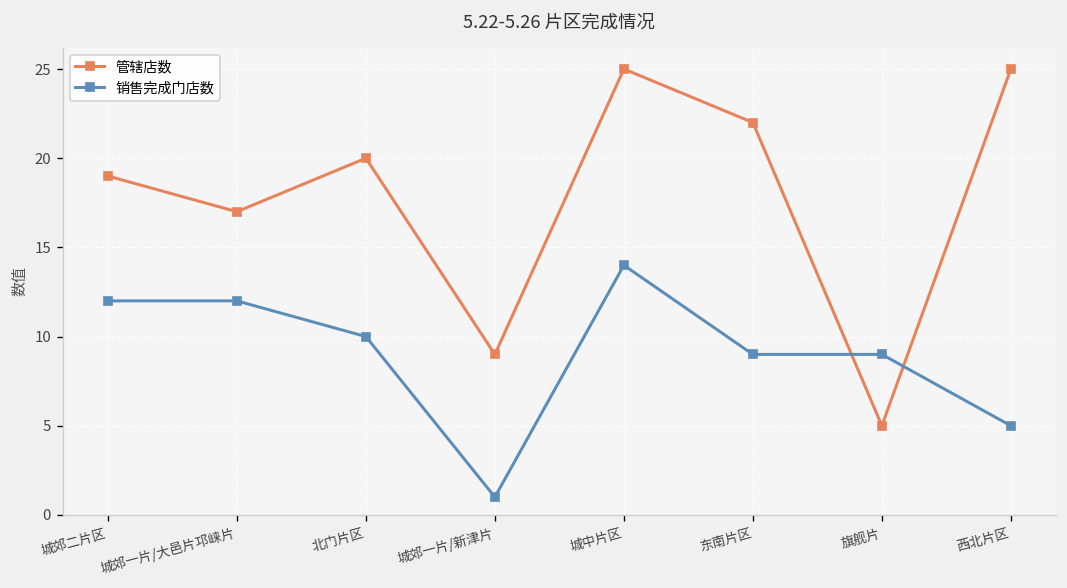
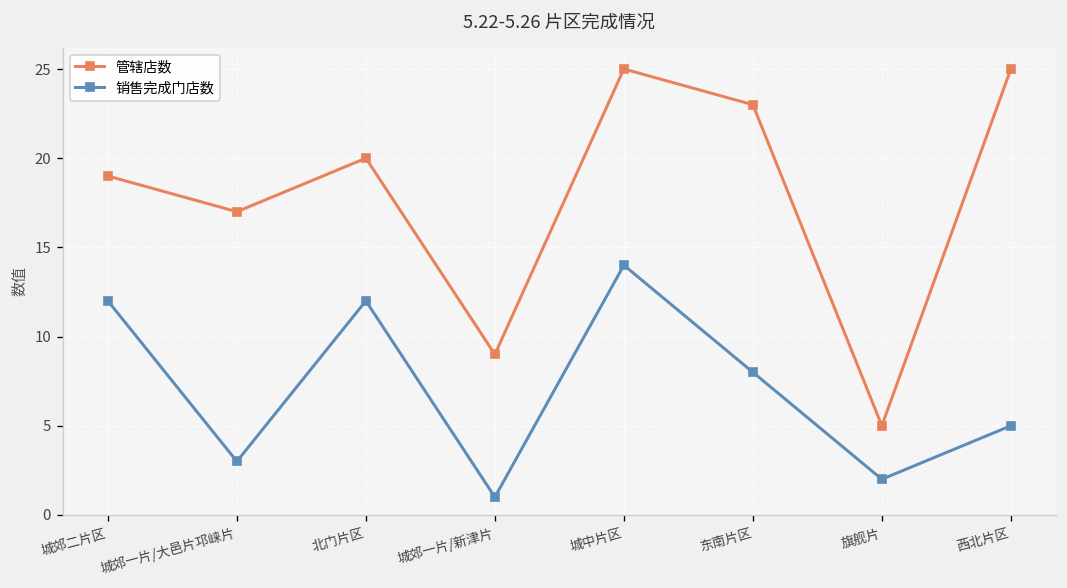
销售完成门店数, 城郊一片/大邑片邛崃片: 12 -> 3
销售完成门店数, 北门片区: 10 -> 12
管辖店数, 东南片区: 22 -> 23
销售完成门店数, 东南片区: 9 -> 8
销售完成门店数, 旗舰片: 9 -> 2
